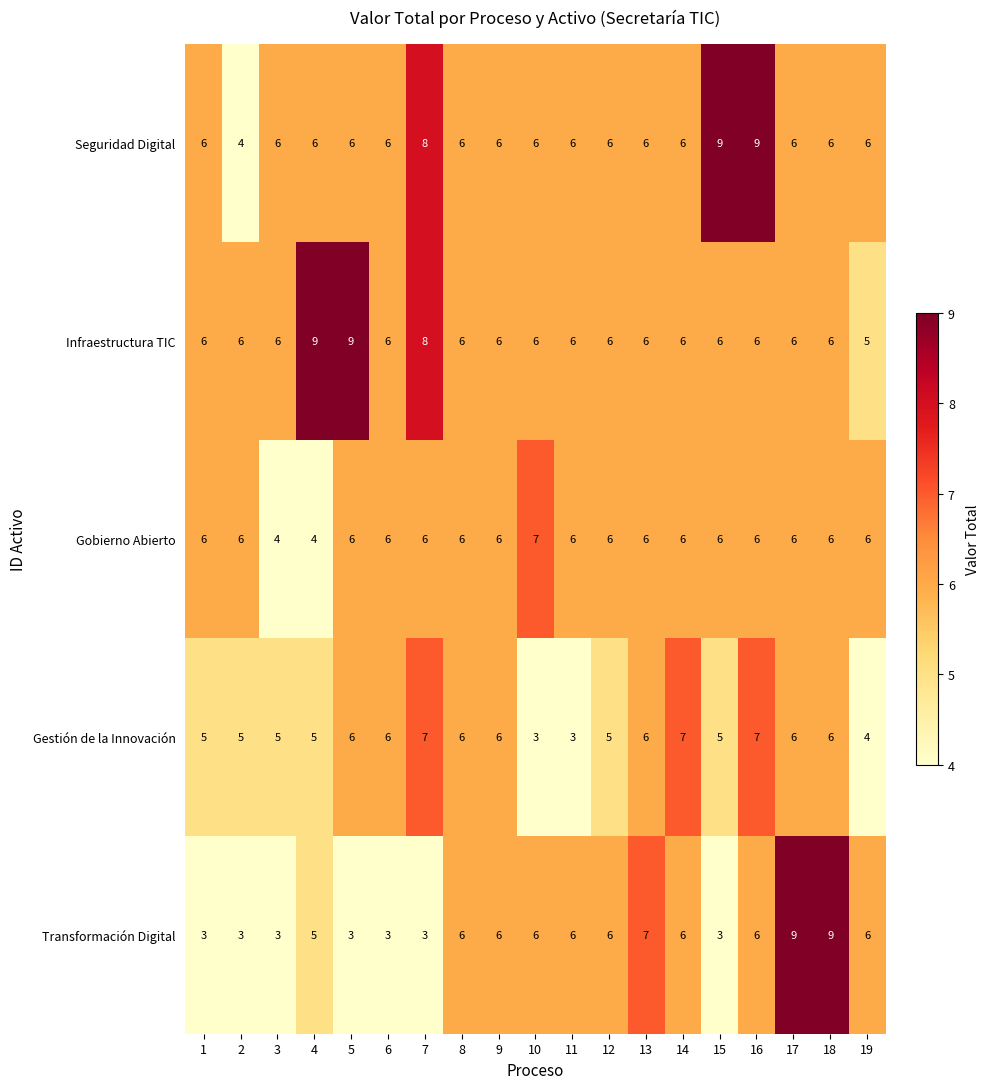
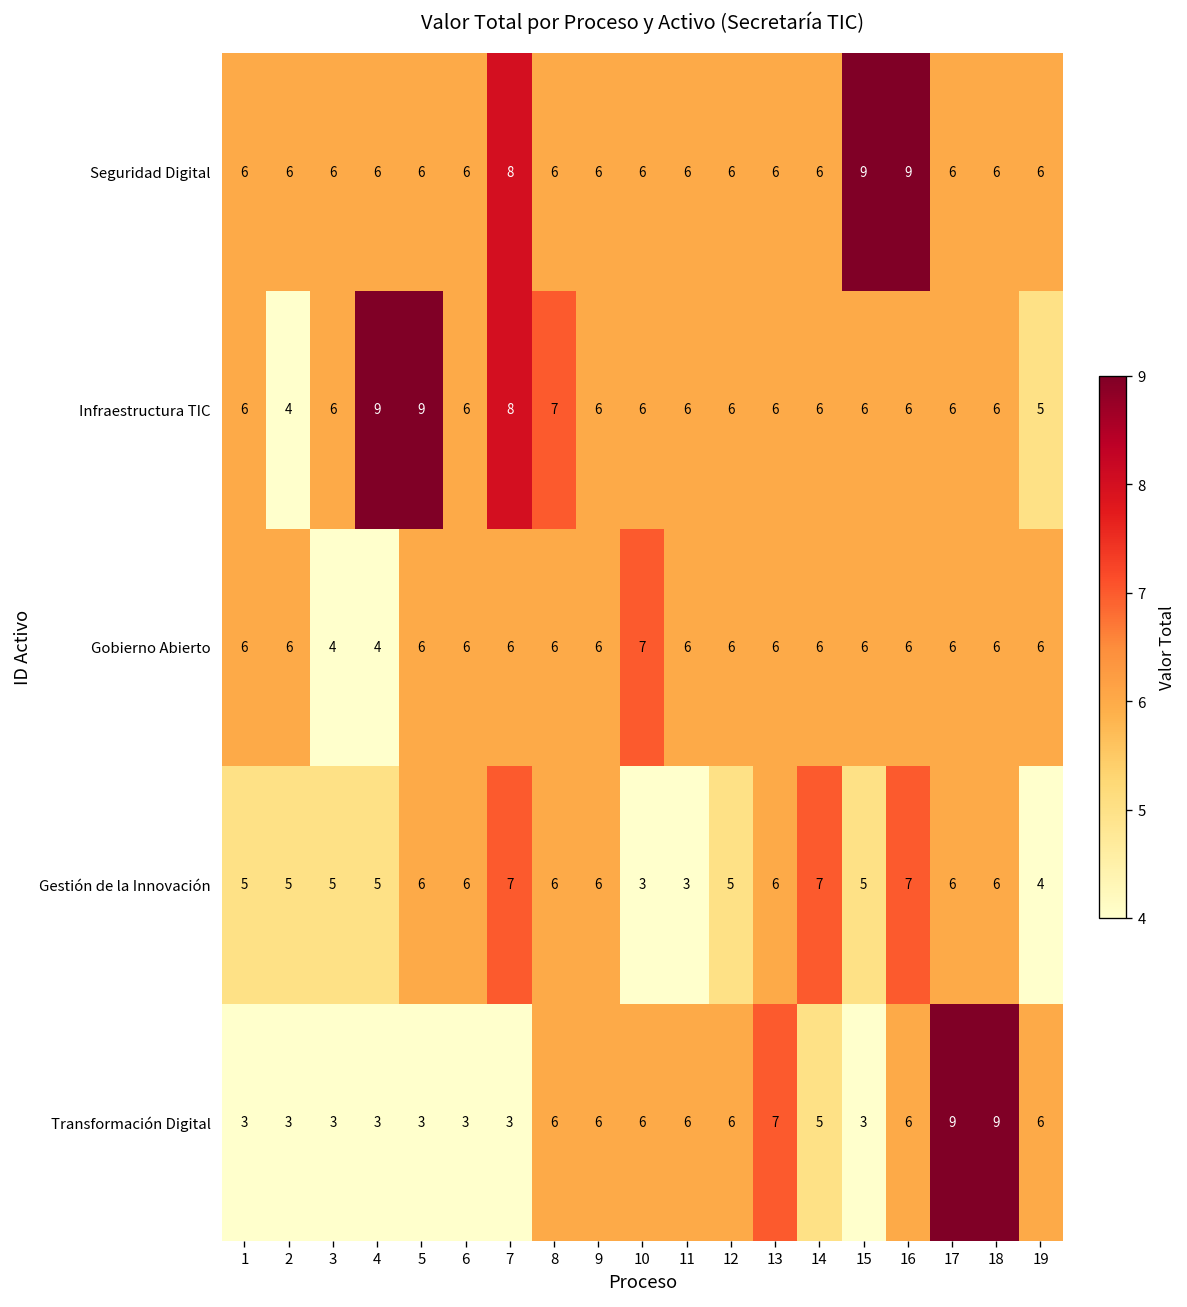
Seguridad Digital, 2: 4 -> 6
Infraestructura TIC, 2: 6 -> 4
Infraestructura TIC, 8: 6 -> 7
Transformación Digital, 4: 5 -> 3
Transformación Digital, 14: 6 -> 5
